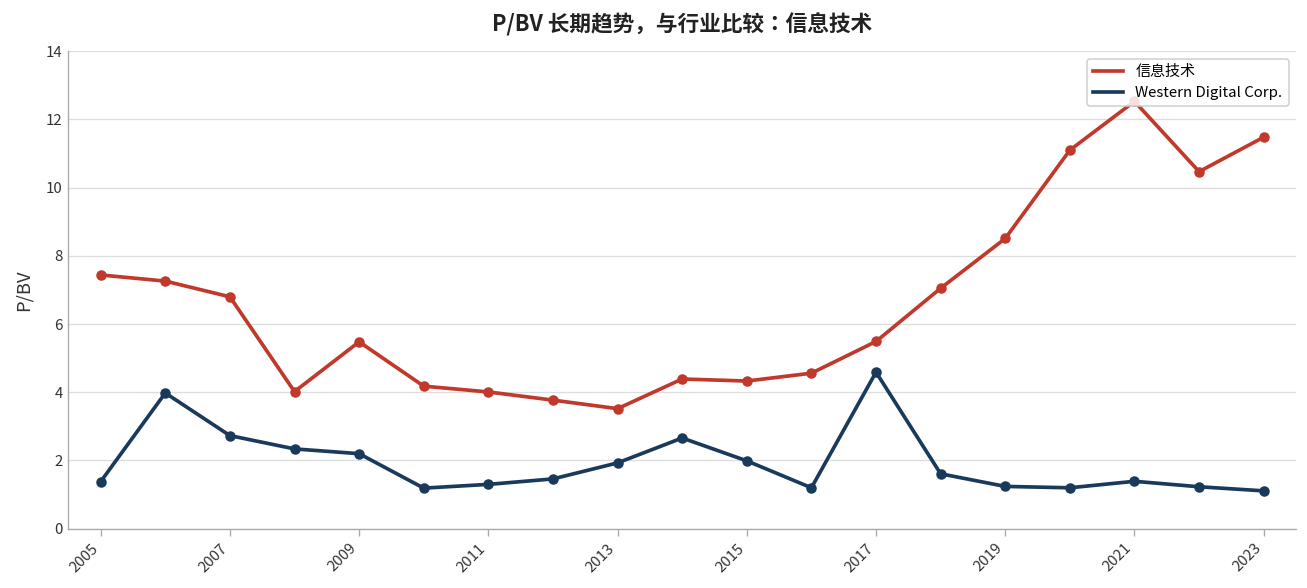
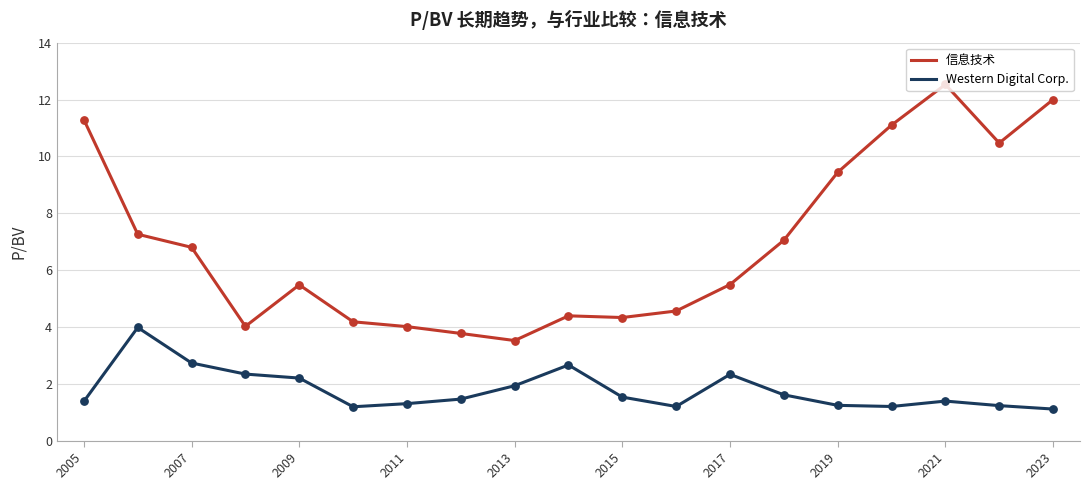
信息技术, 2005: 7.4 -> 11.3
Western Digital Corp., 2015: 2.0 -> 1.5
Western Digital Corp., 2017: 4.6 -> 2.3
信息技术, 2019: 8.5 -> 9.4
信息技术, 2023: 11.5 -> 12.0
